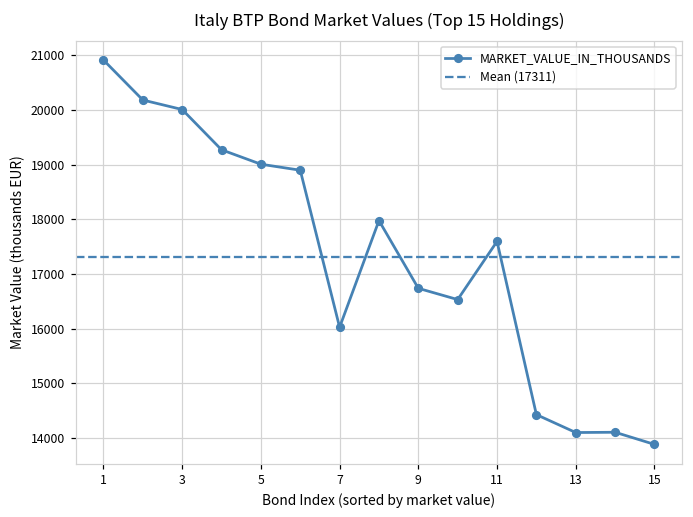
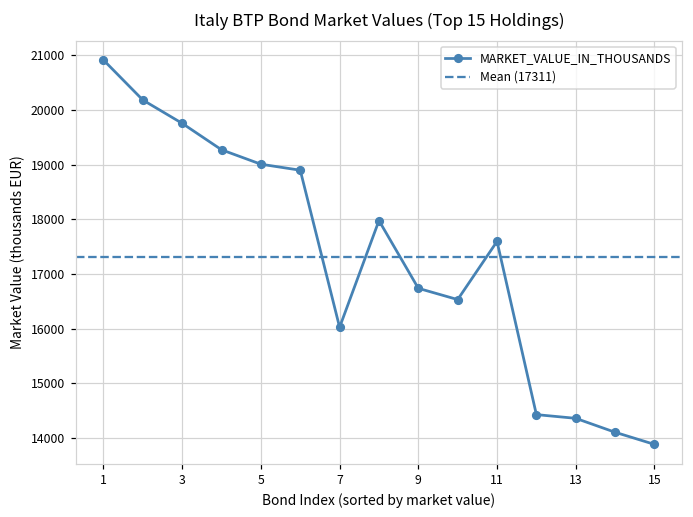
3: 20000 -> 19800
13: 14100 -> 14400
